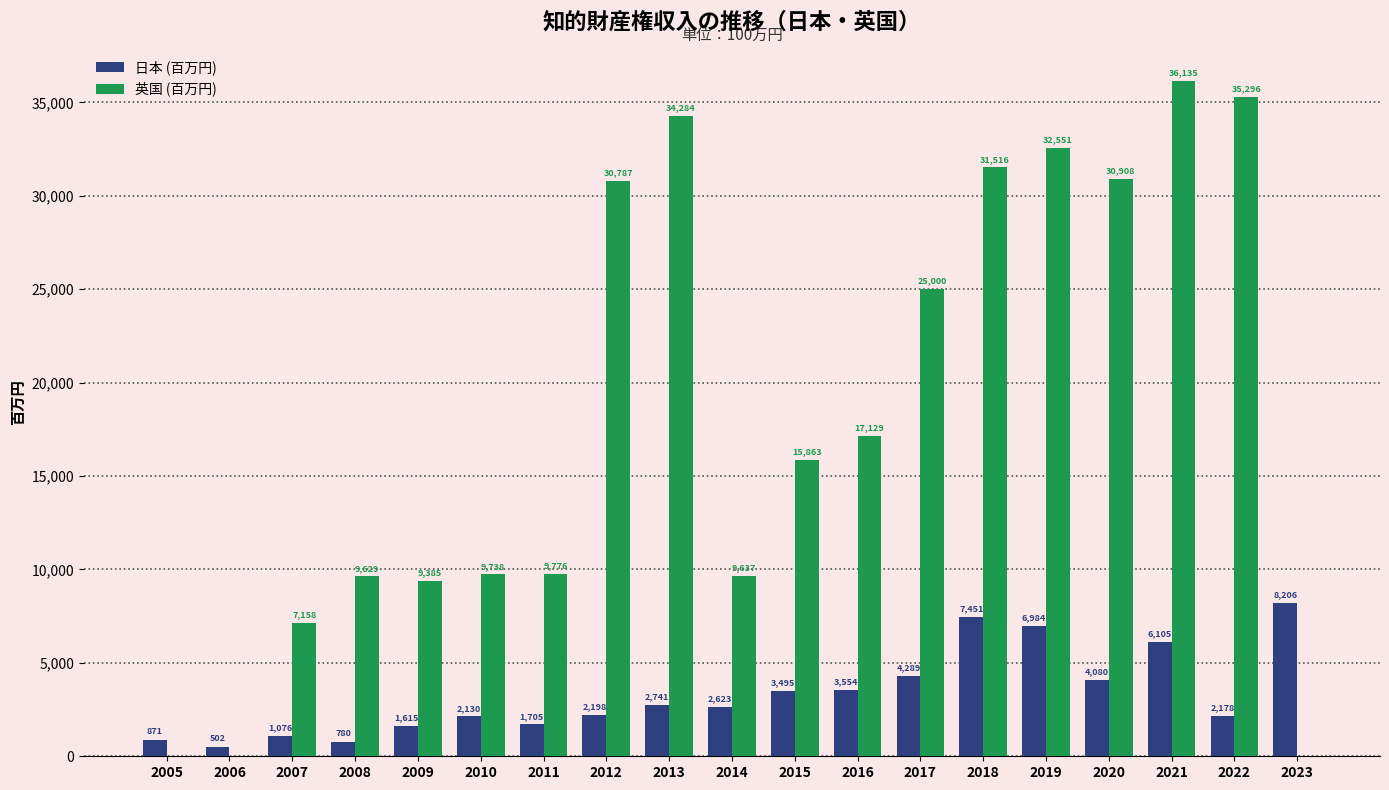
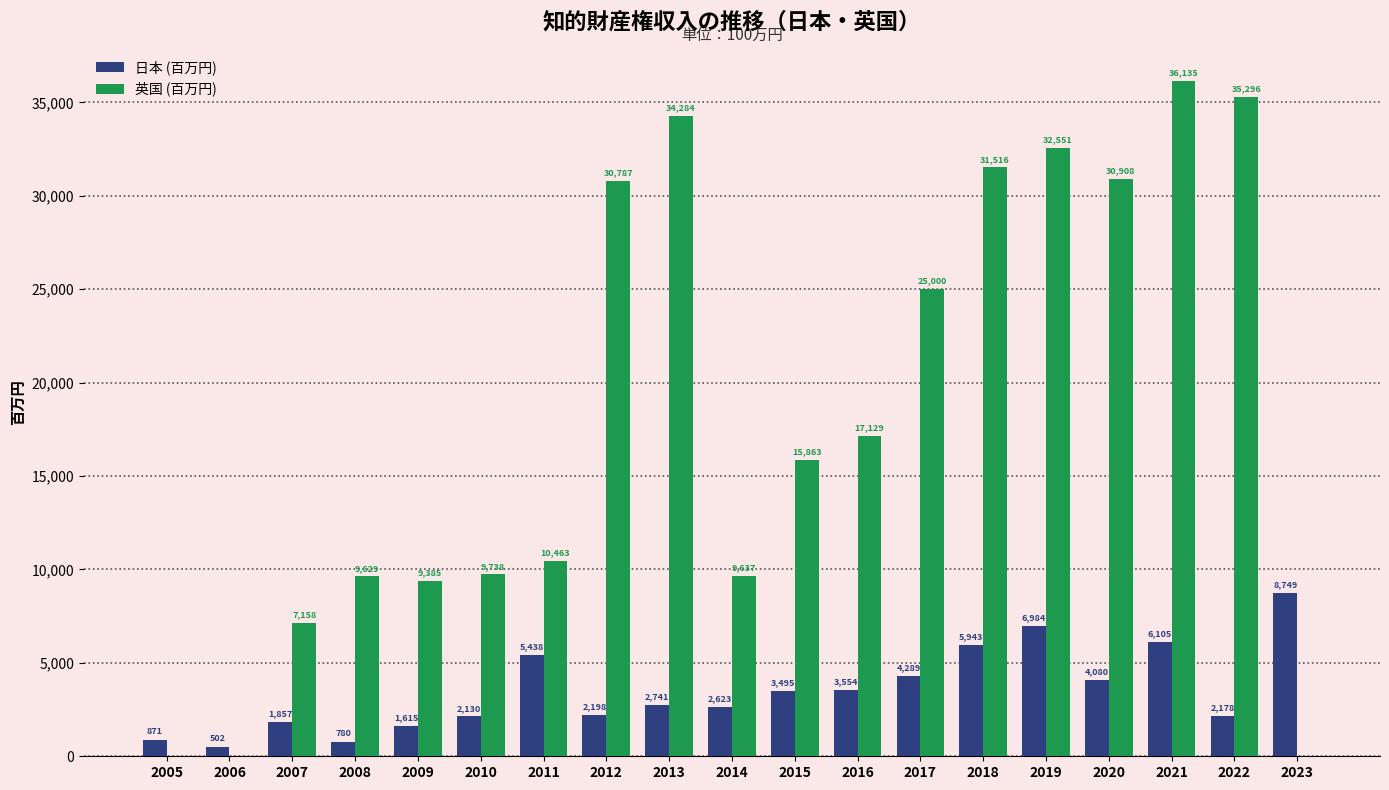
日本 (百万円), 2007: 1,076 -> 1,857
日本 (百万円), 2011: 1,705 -> 5,438
英国 (百万円), 2011: 9,776 -> 10,463
日本 (百万円), 2018: 7,451 -> 5,943
日本 (百万円), 2023: 8,206 -> 8,749
